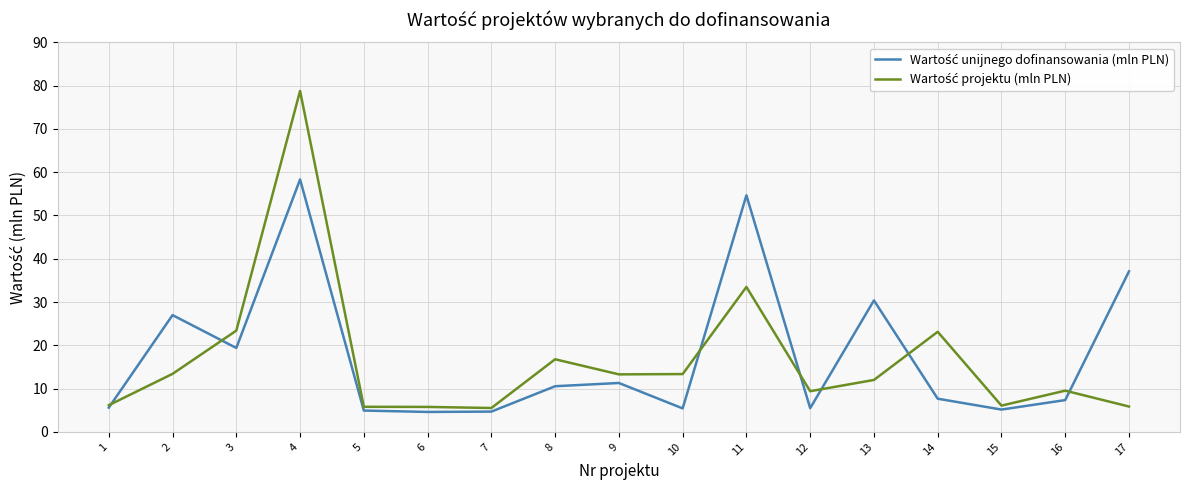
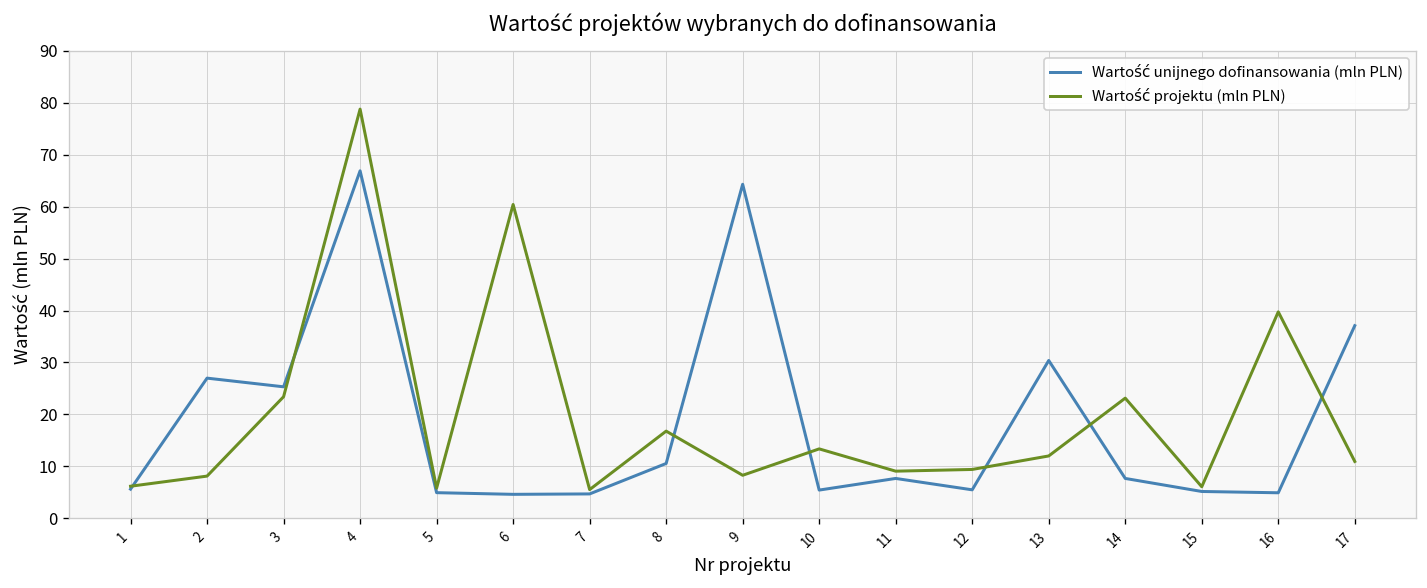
Wartość projektu (mln PLN), 2: 13 -> 8
Wartość unijnego dofinansowania (mln PLN), 3: 19 -> 25
Wartość unijnego dofinansowania (mln PLN), 4: 58 -> 67
Wartość projektu (mln PLN), 6: 6 -> 60
Wartość unijnego dofinansowania (mln PLN), 9: 11 -> 64
Wartość projektu (mln PLN), 9: 13 -> 8
Wartość unijnego dofinansowania (mln PLN), 11: 55 -> 8
Wartość projektu (mln PLN), 11: 33 -> 9
Wartość unijnego dofinansowania (mln PLN), 16: 7 -> 5
Wartość projektu (mln PLN), 16: 10 -> 40
Wartość projektu (mln PLN), 17: 6 -> 11
